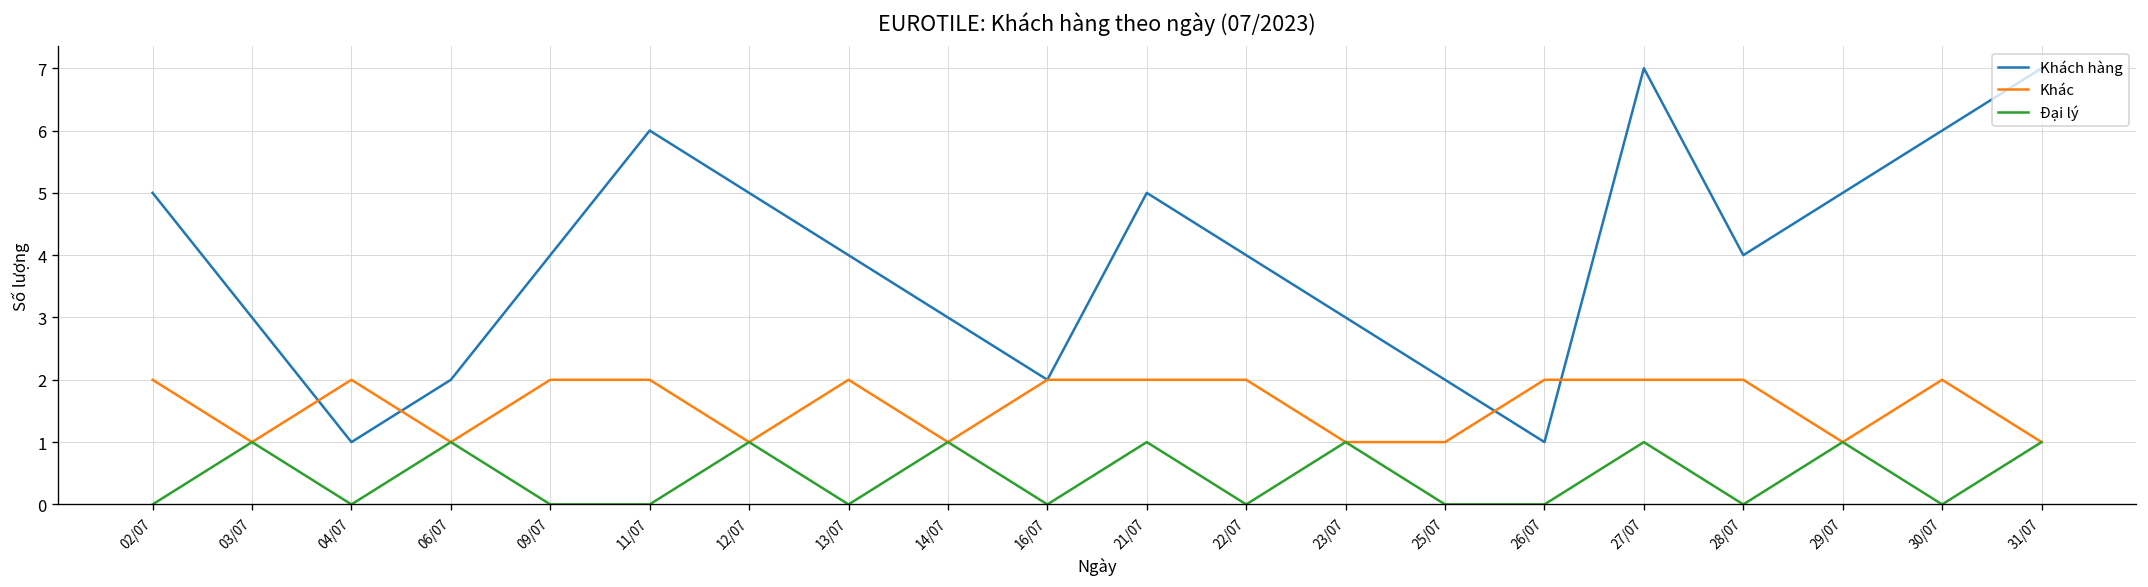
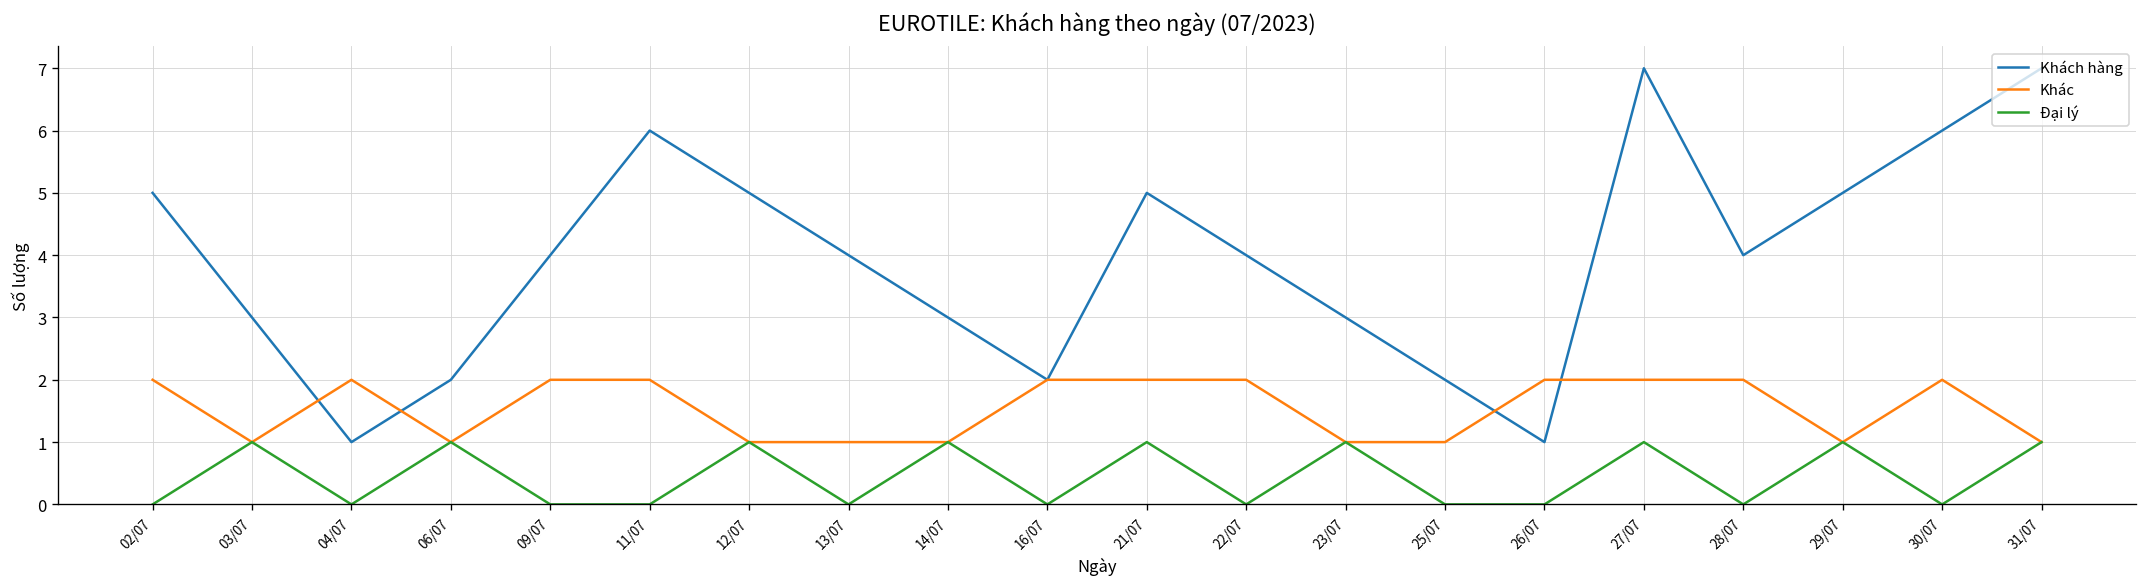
Khác, 13/07: 2 -> 1
